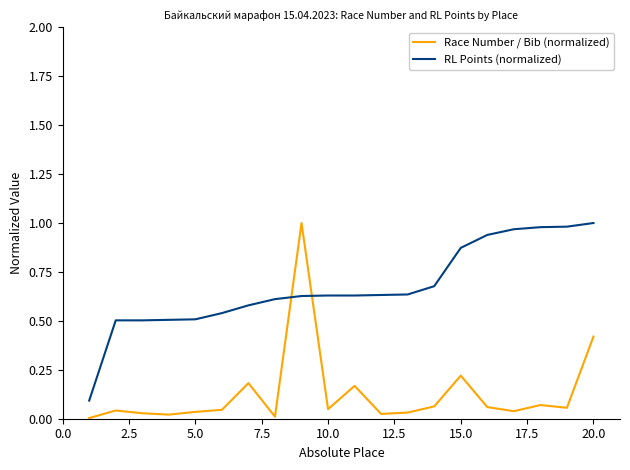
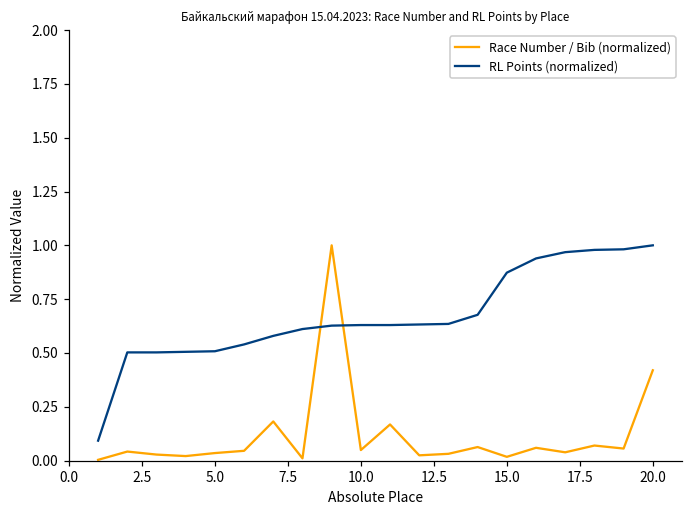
Race Number / Bib (normalized), 15.0: 0.22 -> 0.02
